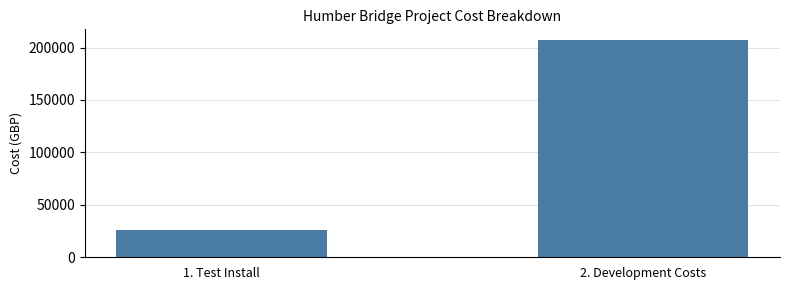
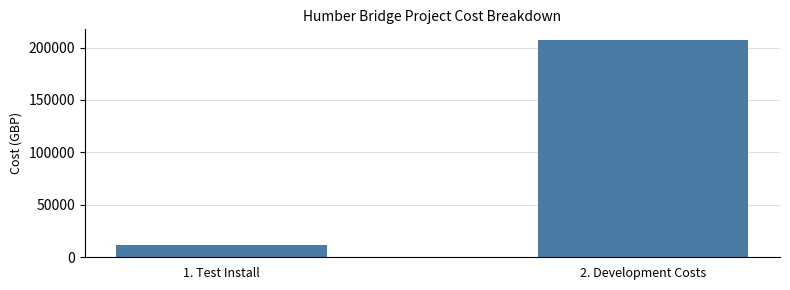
1. Test Install: 26000 -> 12000
